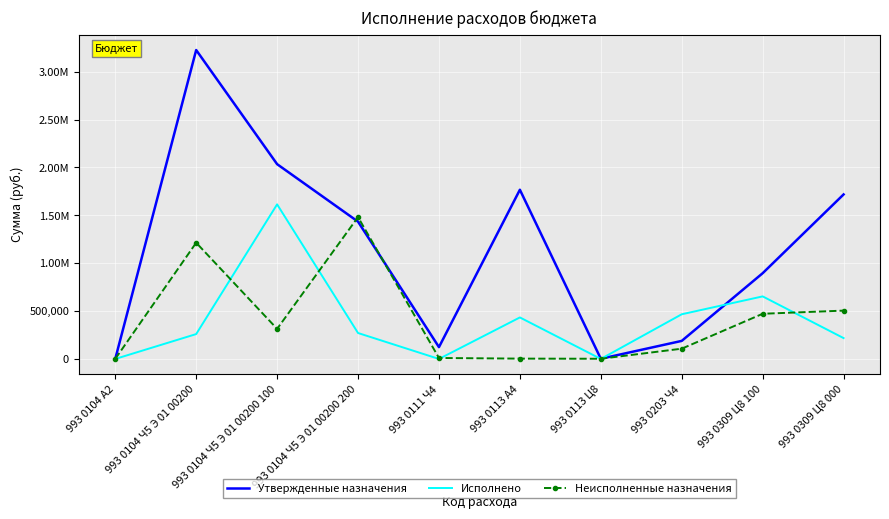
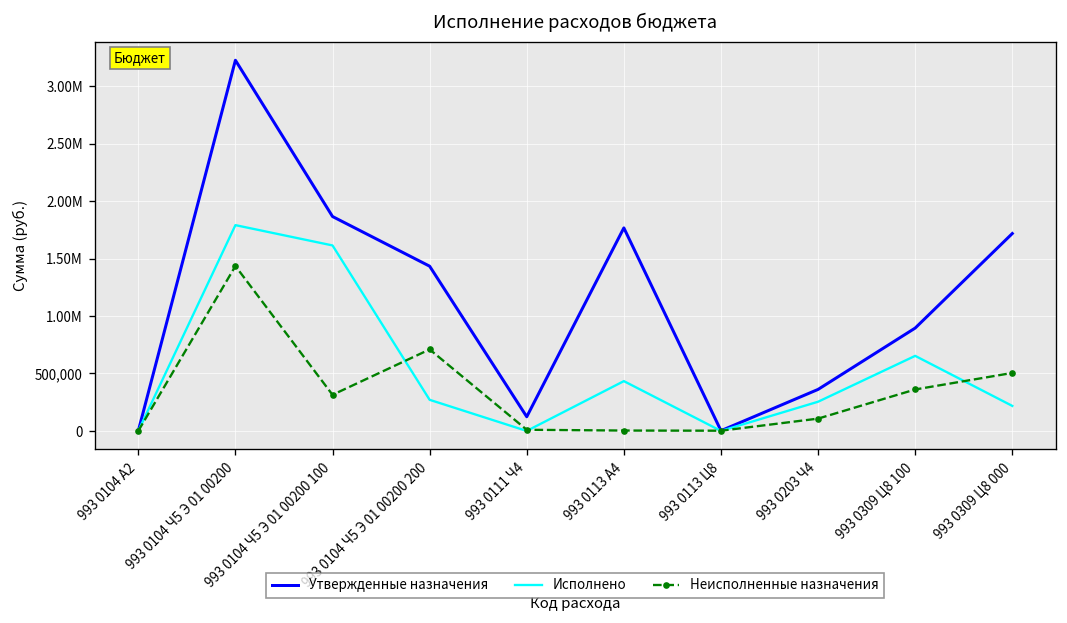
Исполнено, 993 0104 Ч5 Э 01 00200: 300,000 -> 1,800,000
Неисполненные назначения, 993 0104 Ч5 Э 01 00200: 1,200,000 -> 1,400,000
Утвержденные назначения, 993 0104 Ч5 Э 01 00200 100: 2,000,000 -> 1,900,000
Неисполненные назначения, 993 0104 Ч5 Э 01 00200 200: 1,500,000 -> 700,000
Утвержденные назначения, 993 0203 Ч4: 200,000 -> 400,000
Исполнено, 993 0203 Ч4: 500,000 -> 300,000
Неисполненные назначения, 993 0309 Ц8 100: 500,000 -> 400,000
